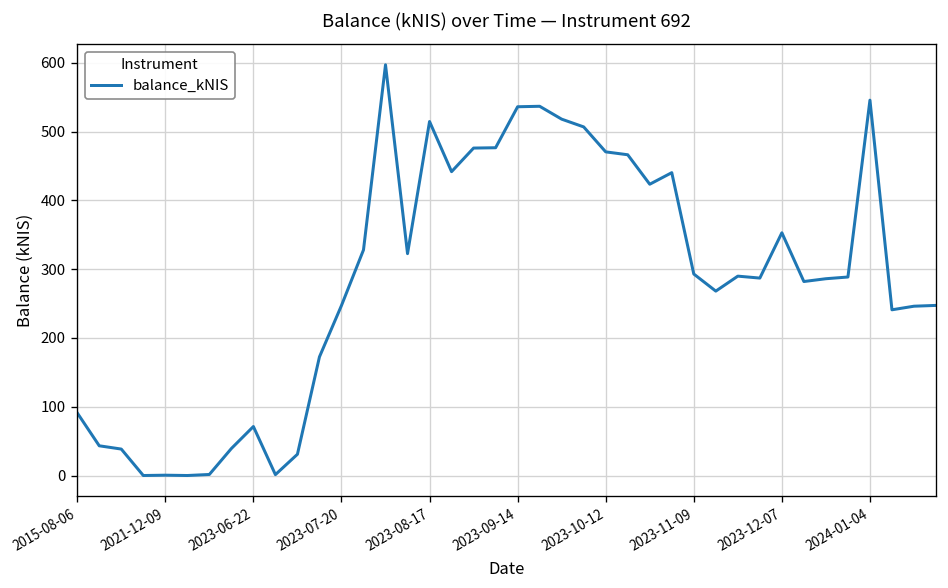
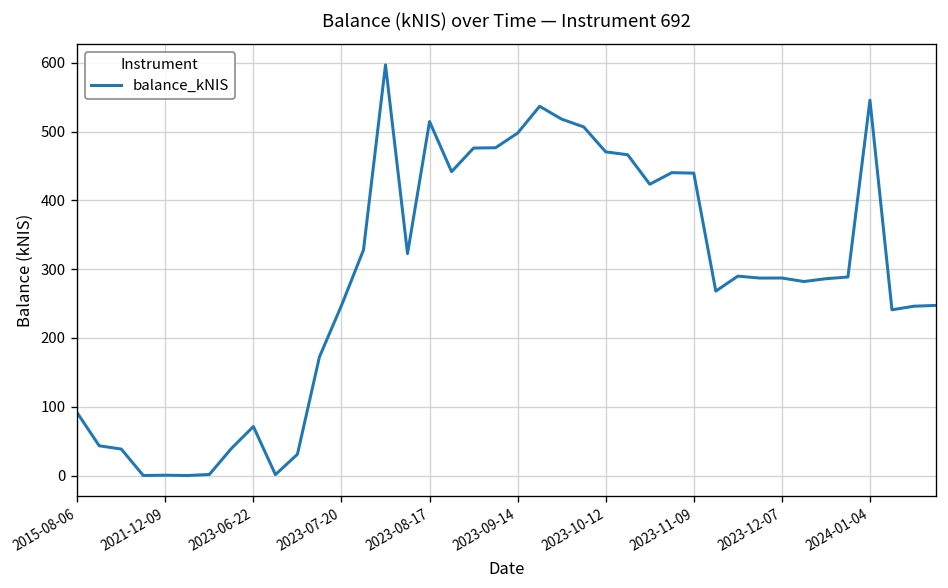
2023-09-14: 540 -> 500
2023-11-09: 290 -> 440
2023-12-07: 350 -> 290
